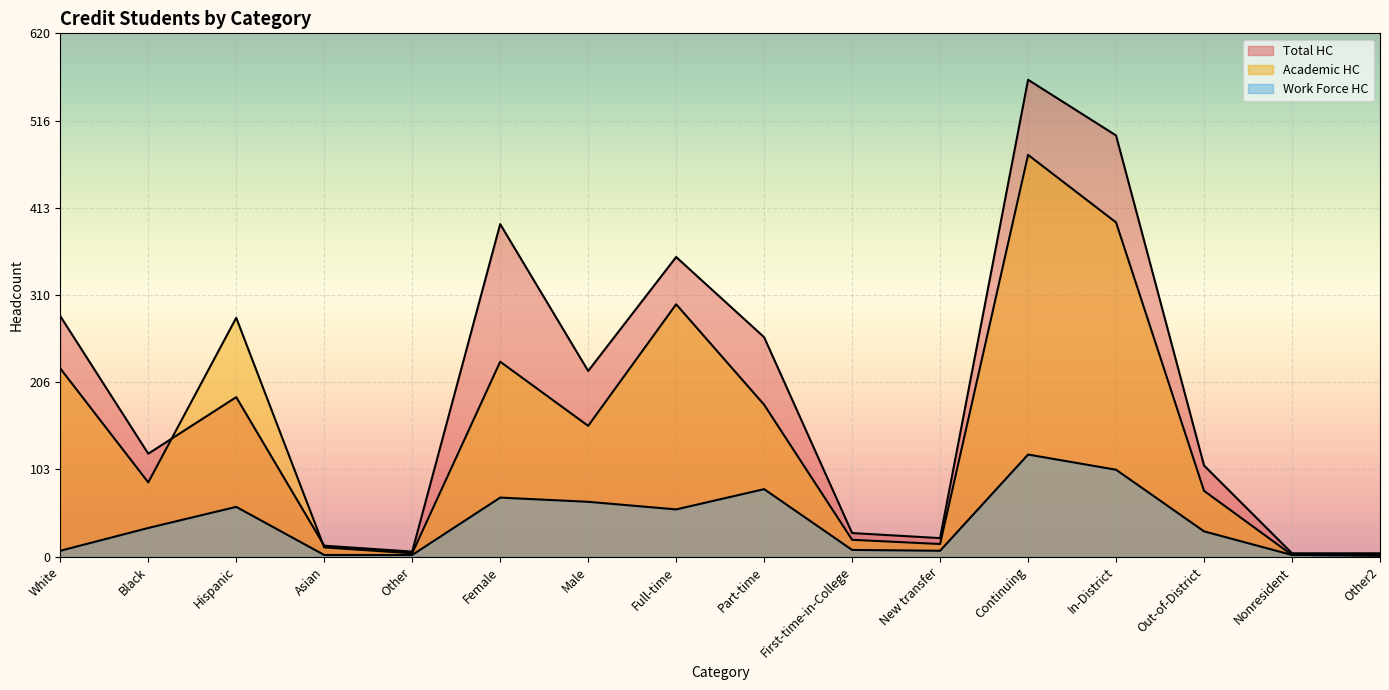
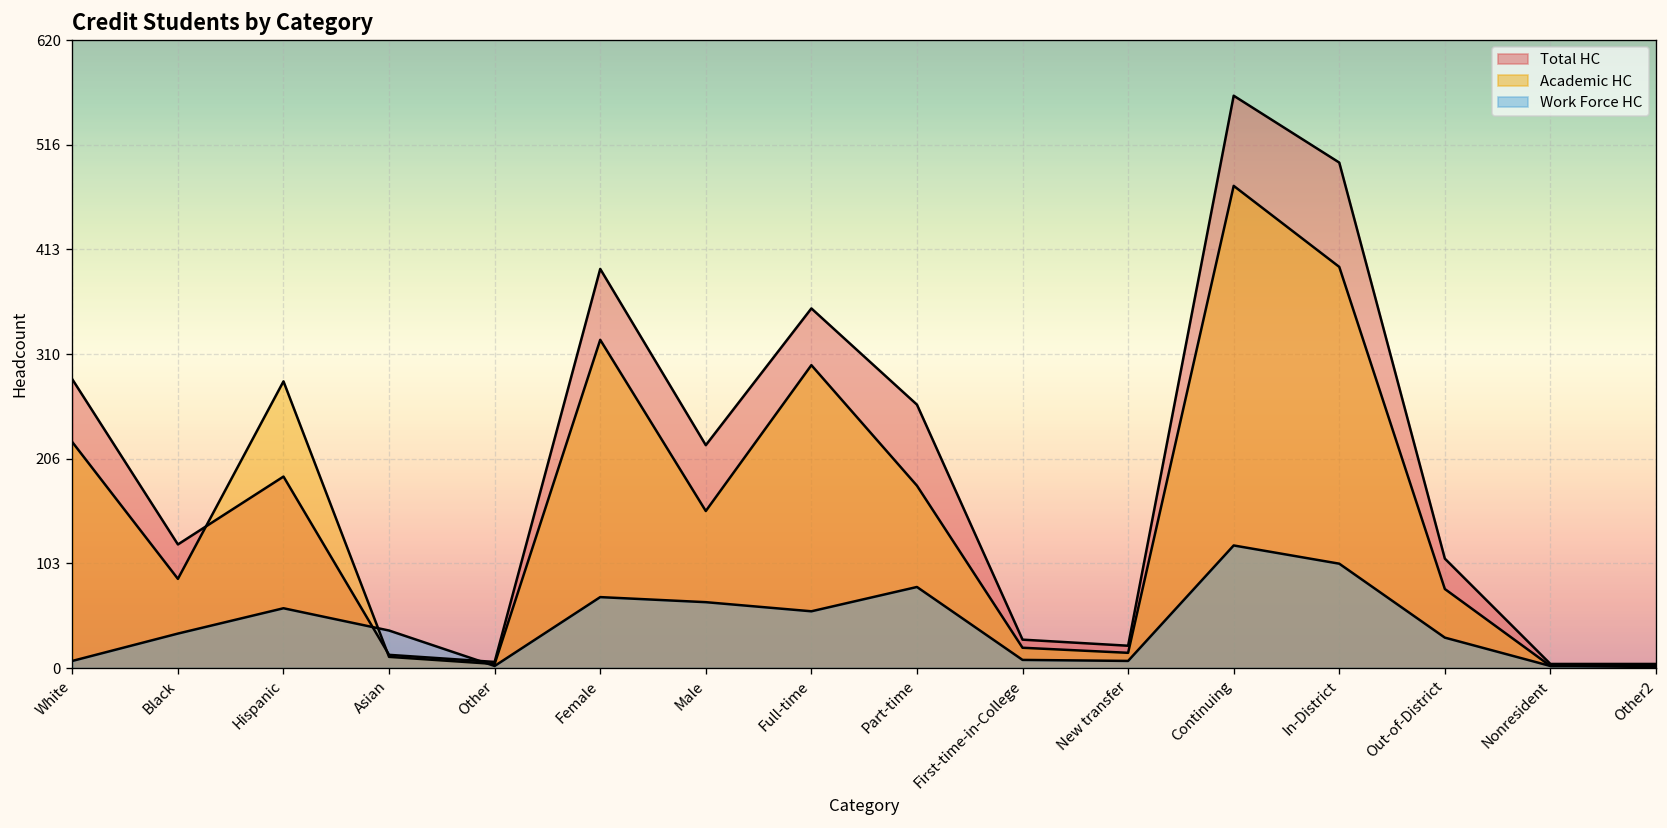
Work Force HC, Asian: 0 -> 40
Academic HC, Female: 230 -> 320
